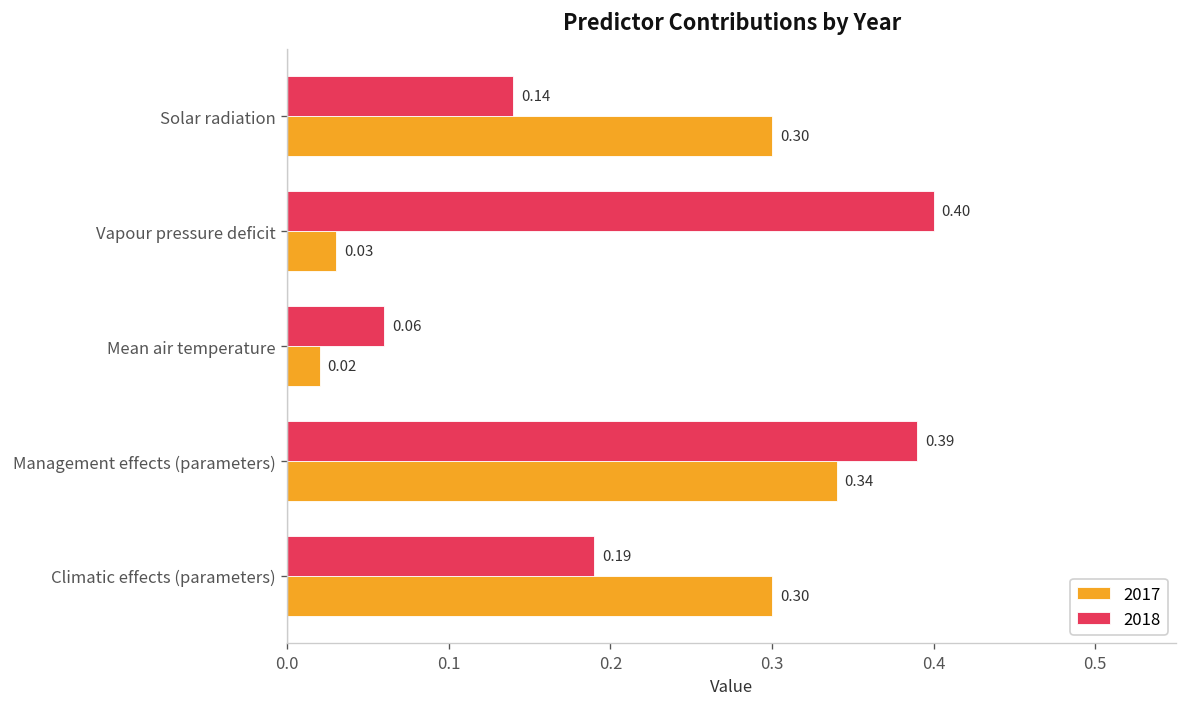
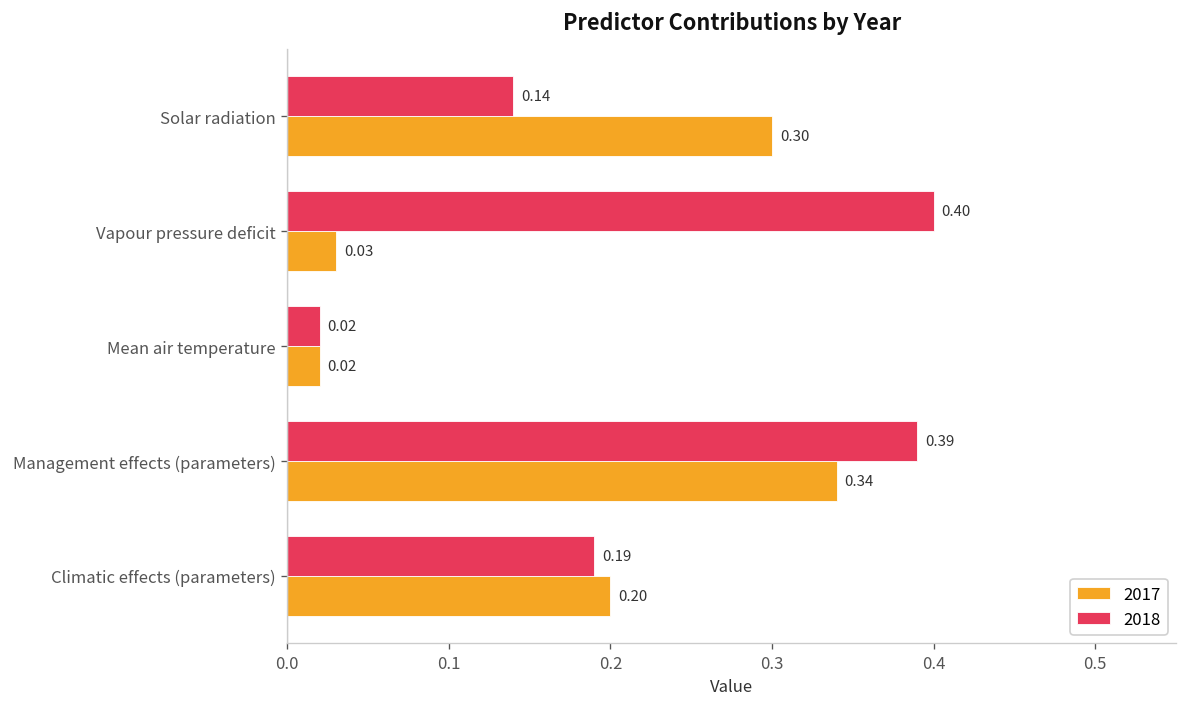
2018, Mean air temperature: 0.06 -> 0.02
2017, Climatic effects (parameters): 0.30 -> 0.20
